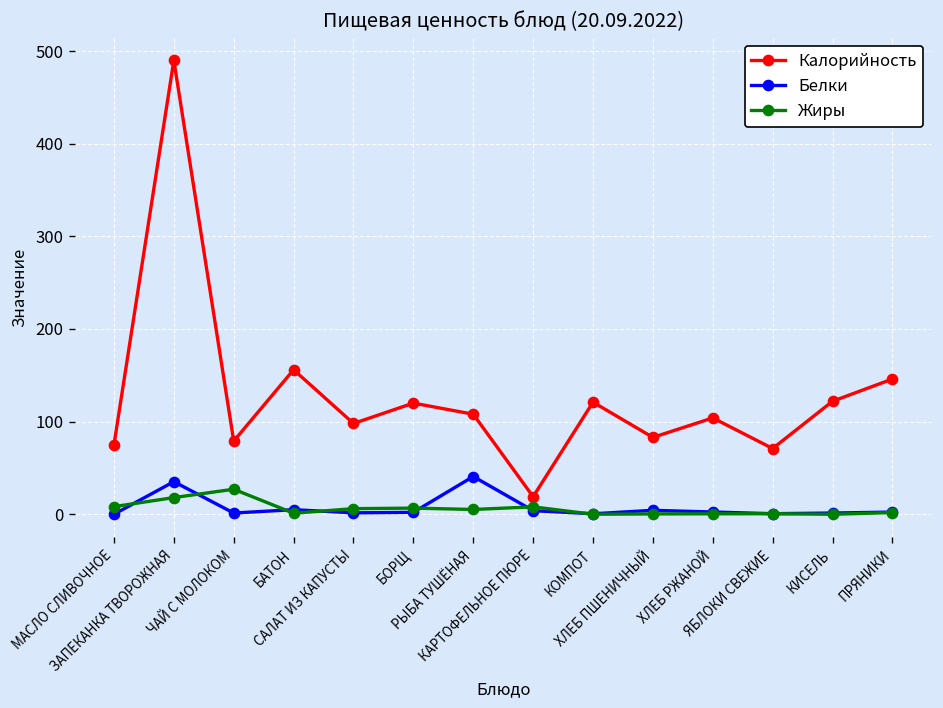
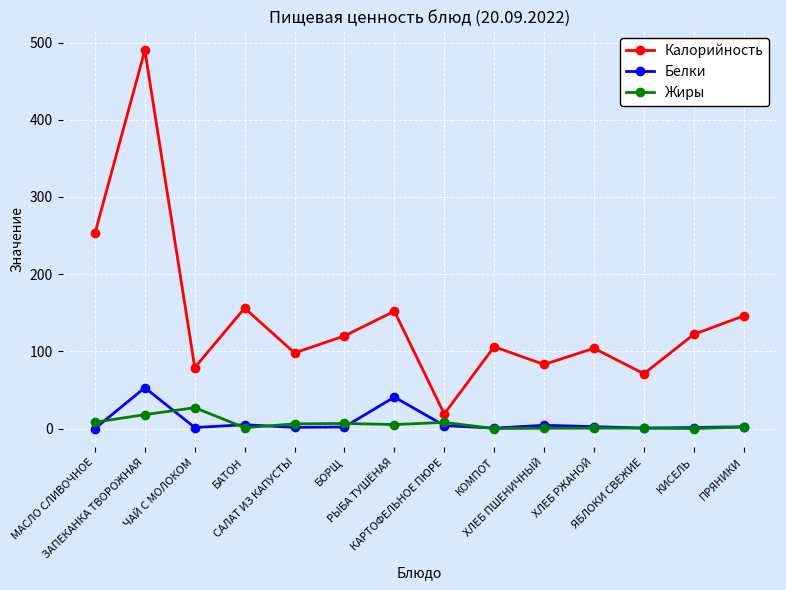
Калорийность, МАСЛО СЛИВОЧНОЕ: 80 -> 250
Белки, ЗАПЕКАНКА ТВОРОЖНАЯ: 40 -> 50
Калорийность, РЫБА ТУШЁНАЯ: 110 -> 150
Калорийность, КОМПОТ: 120 -> 110
